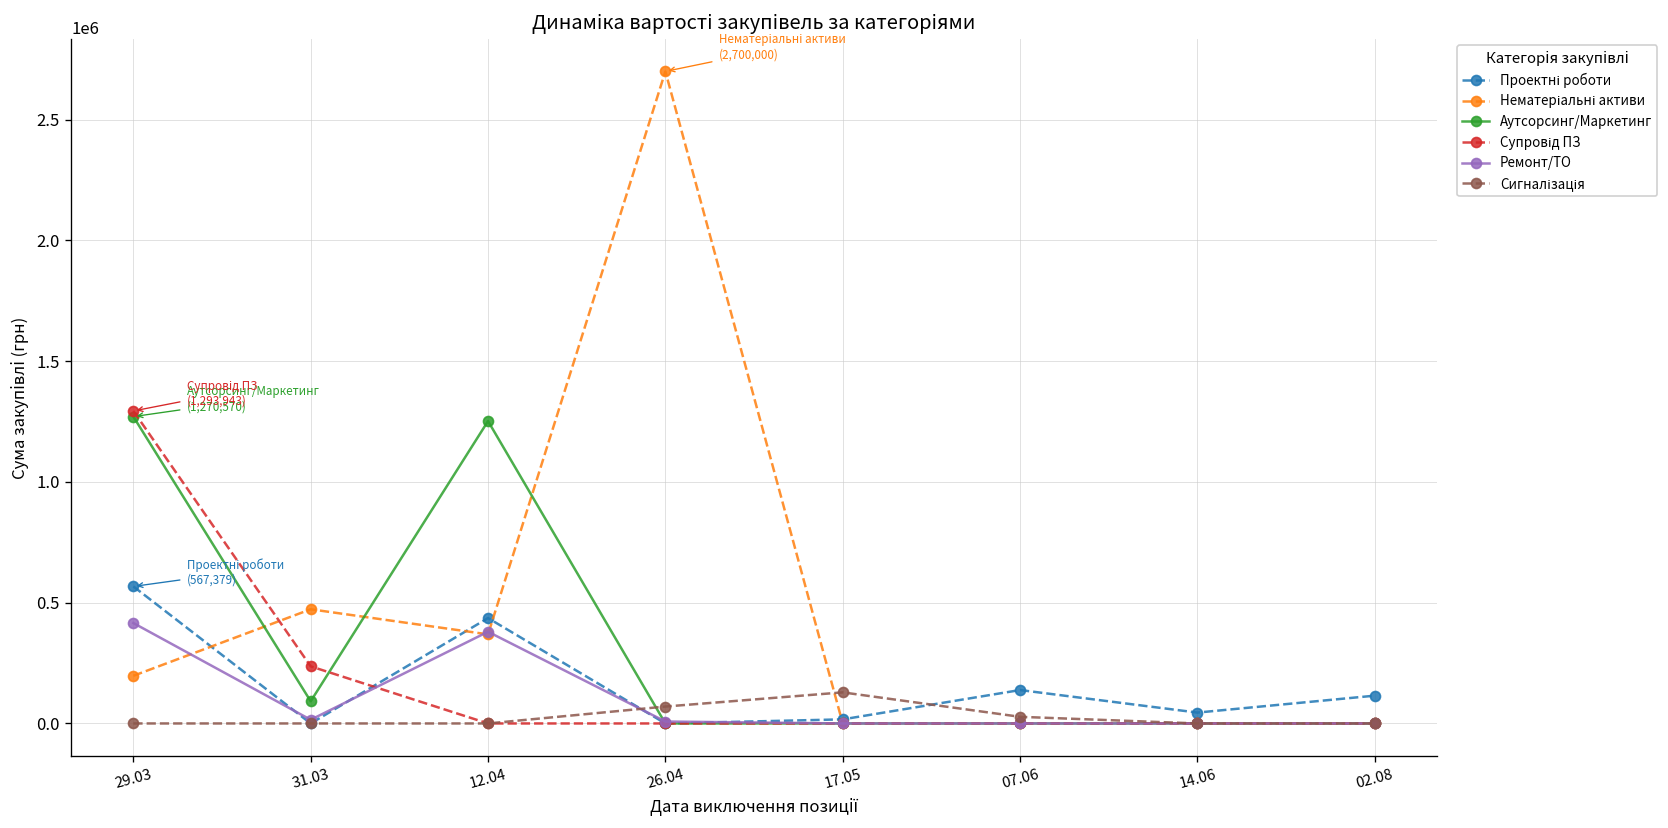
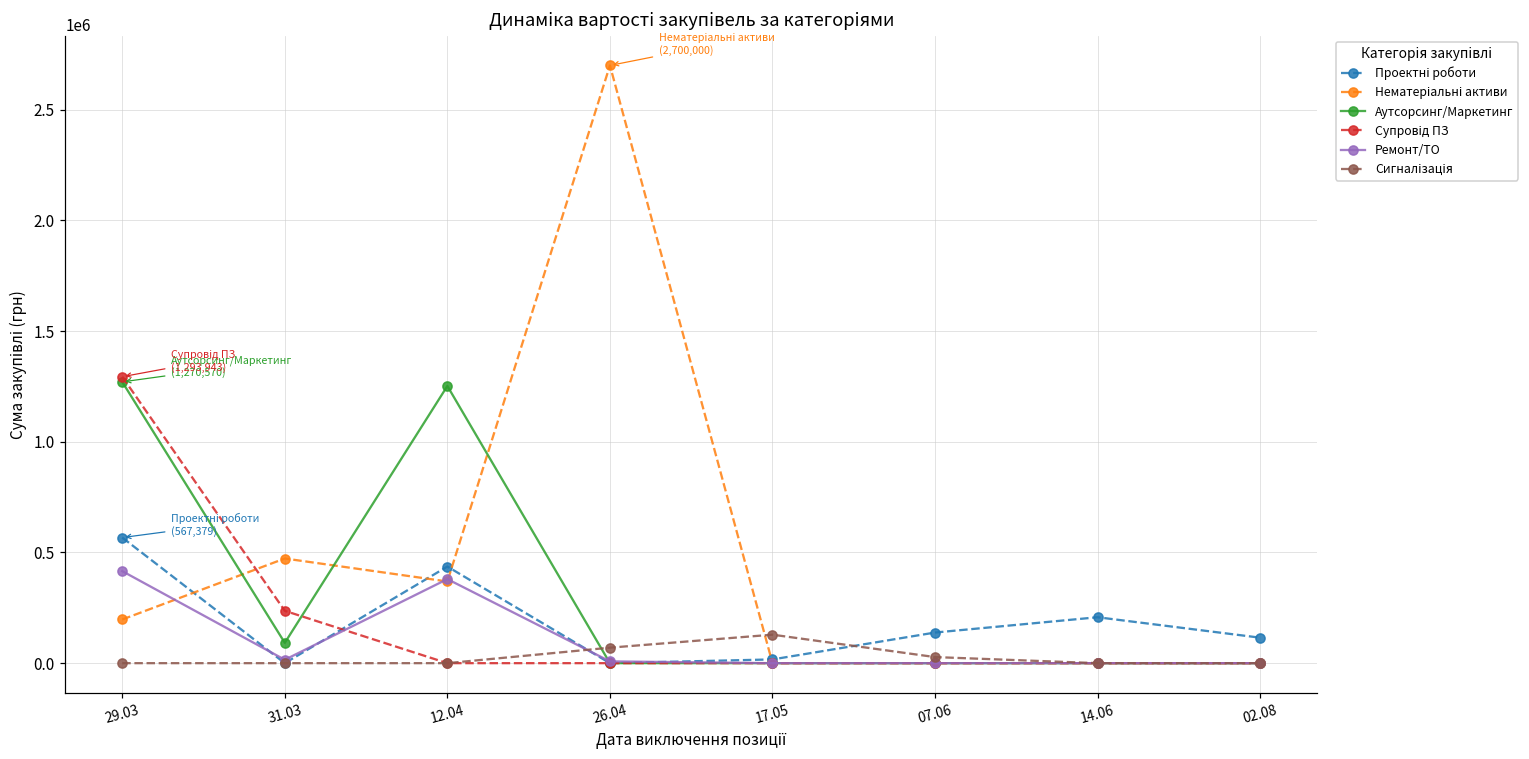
Проектні роботи, 14.06: 50000 -> 210000
